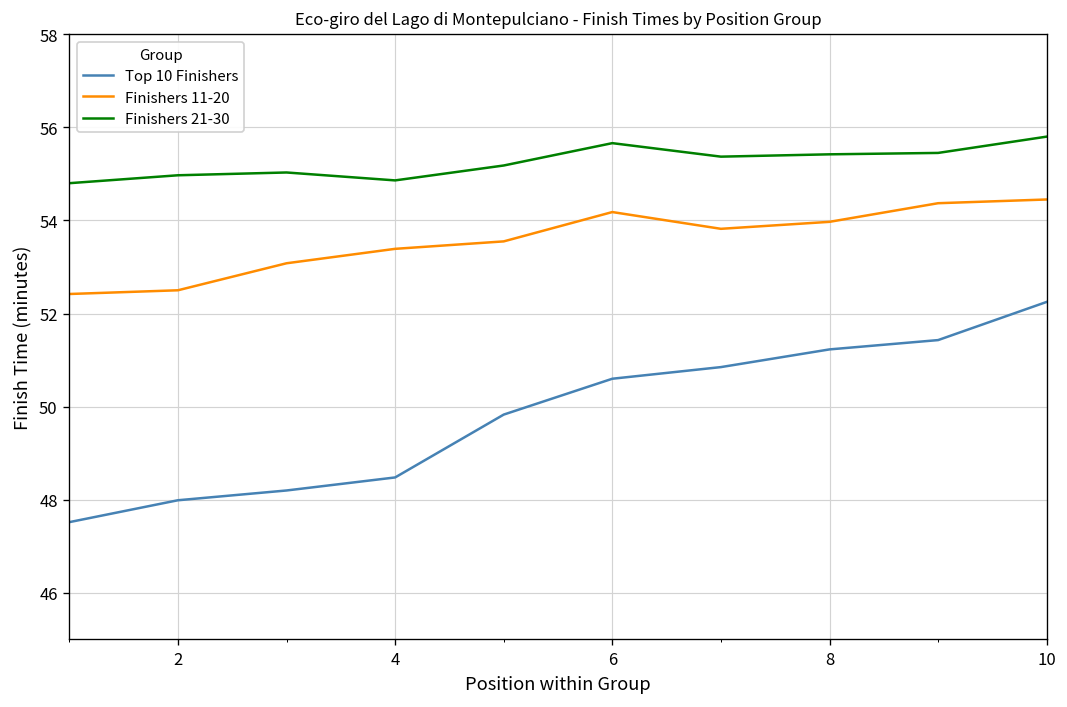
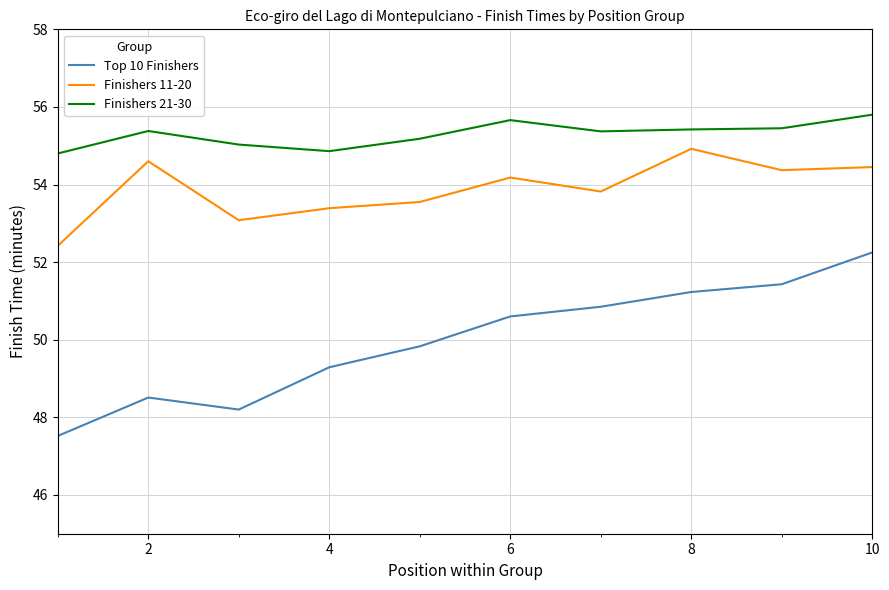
Top 10 Finishers, 2: 48.0 -> 48.5
Finishers 11-20, 2: 52.5 -> 54.6
Finishers 21-30, 2: 55.0 -> 55.4
Top 10 Finishers, 4: 48.5 -> 49.3
Finishers 11-20, 8: 54.0 -> 54.9
